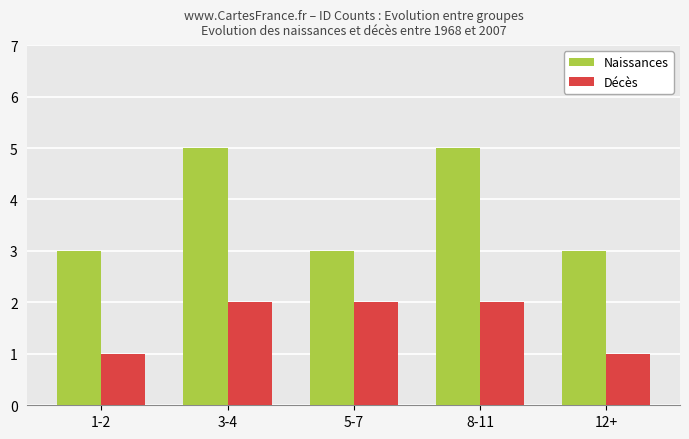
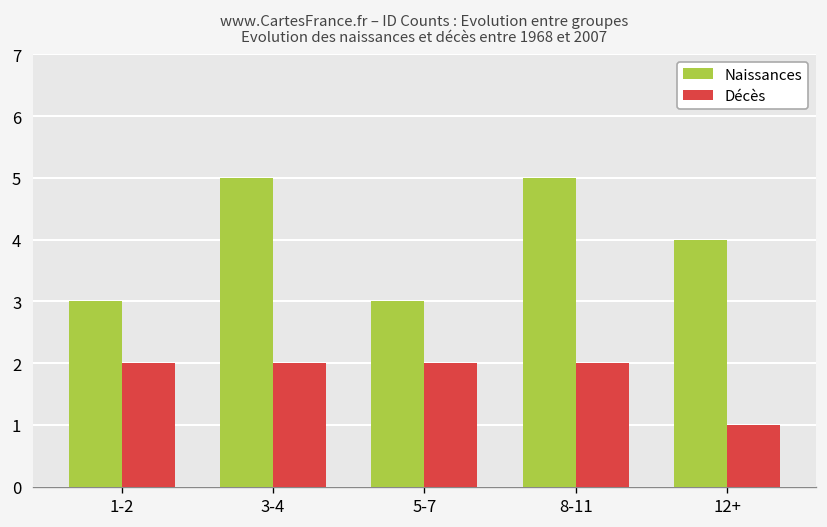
Décès, 1-2: 1 -> 2
Naissances, 12+: 3 -> 4
